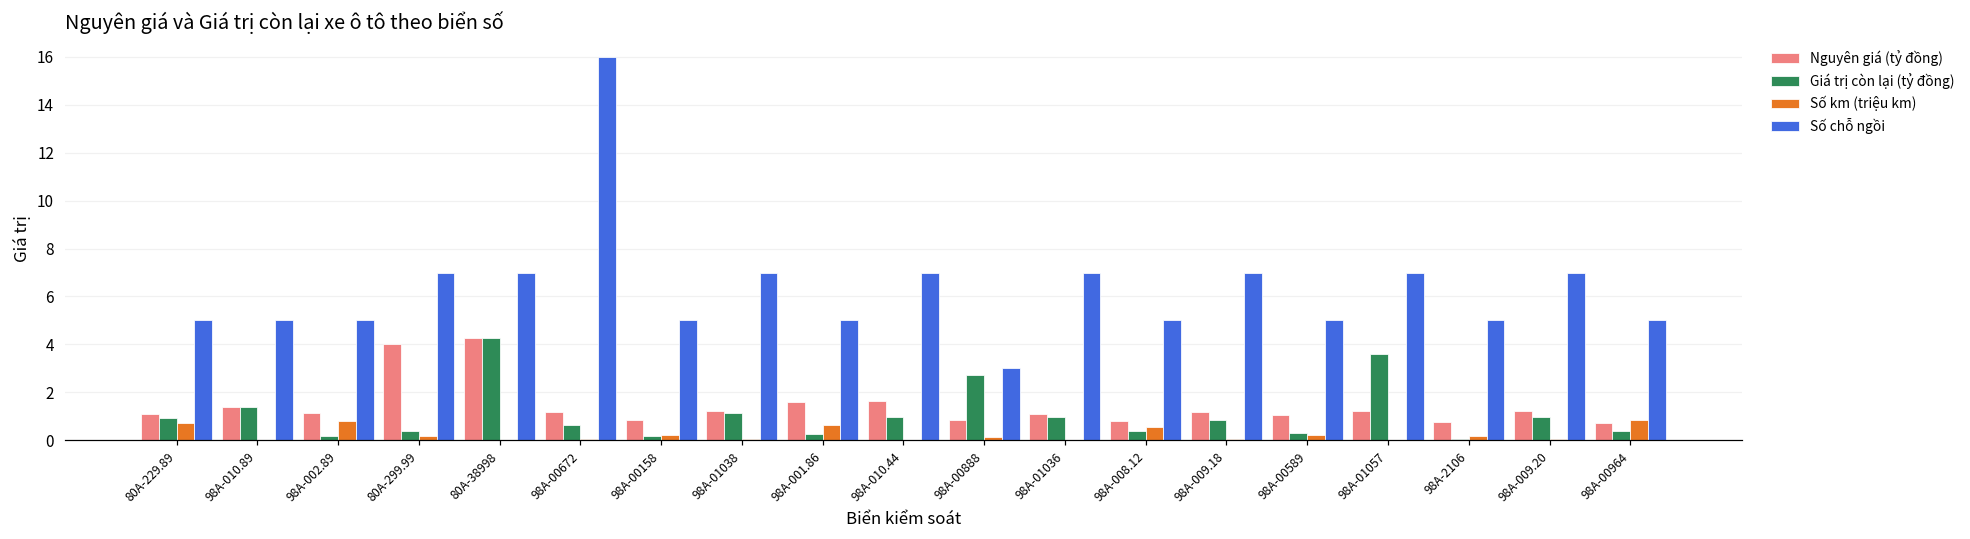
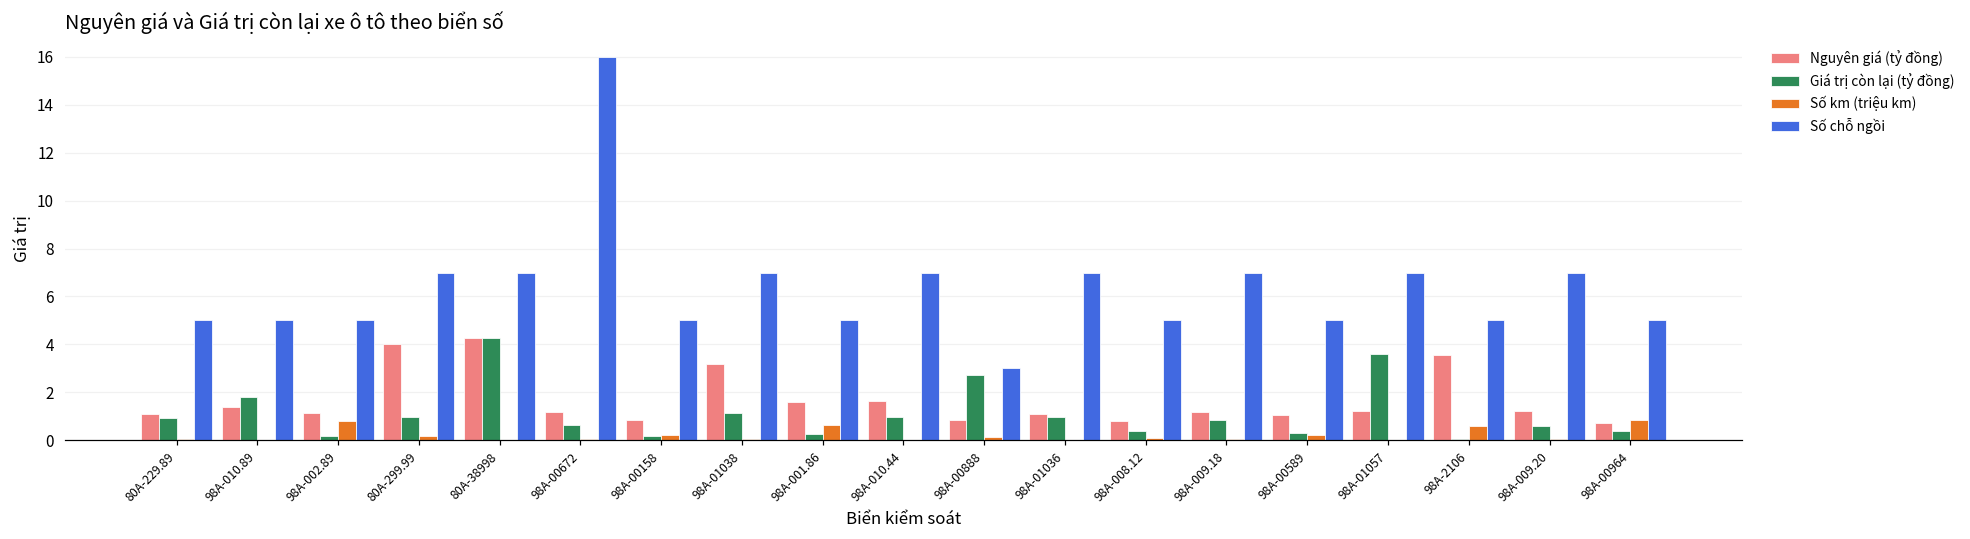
Số km (triệu km), 80A-229.89: 0.7 -> 0.1
Giá trị còn lại (tỷ đồng), 98A-010.89: 1.4 -> 1.8
Giá trị còn lại (tỷ đồng), 80A-299.99: 0.4 -> 1.0
Nguyên giá (tỷ đồng), 98A-01038: 1.2 -> 3.2
Số km (triệu km), 98A-008.12: 0.6 -> 0.1
Nguyên giá (tỷ đồng), 98A-2106: 0.8 -> 3.6
Số km (triệu km), 98A-2106: 0.2 -> 0.6
Giá trị còn lại (tỷ đồng), 98A-009.20: 1.0 -> 0.6
